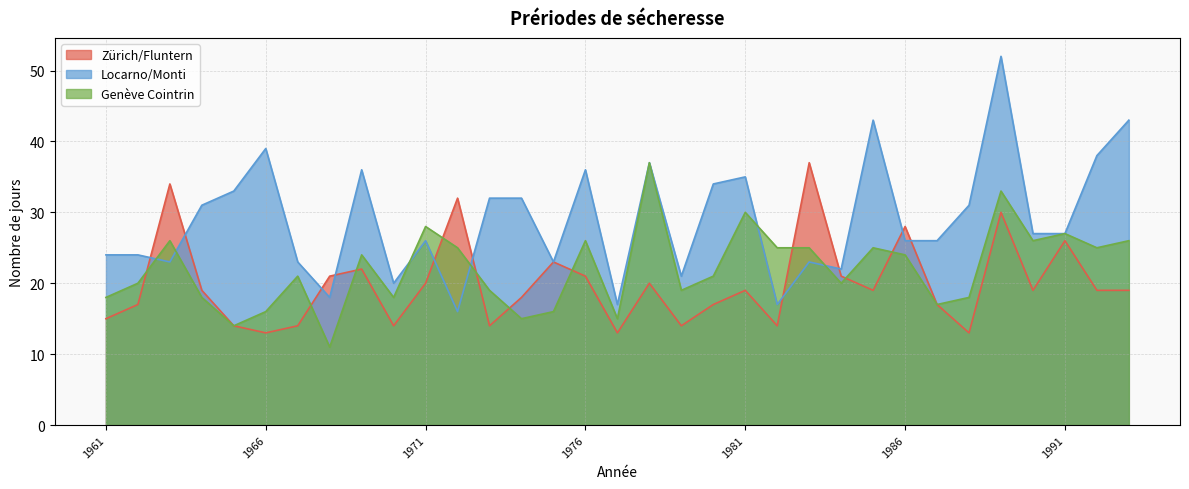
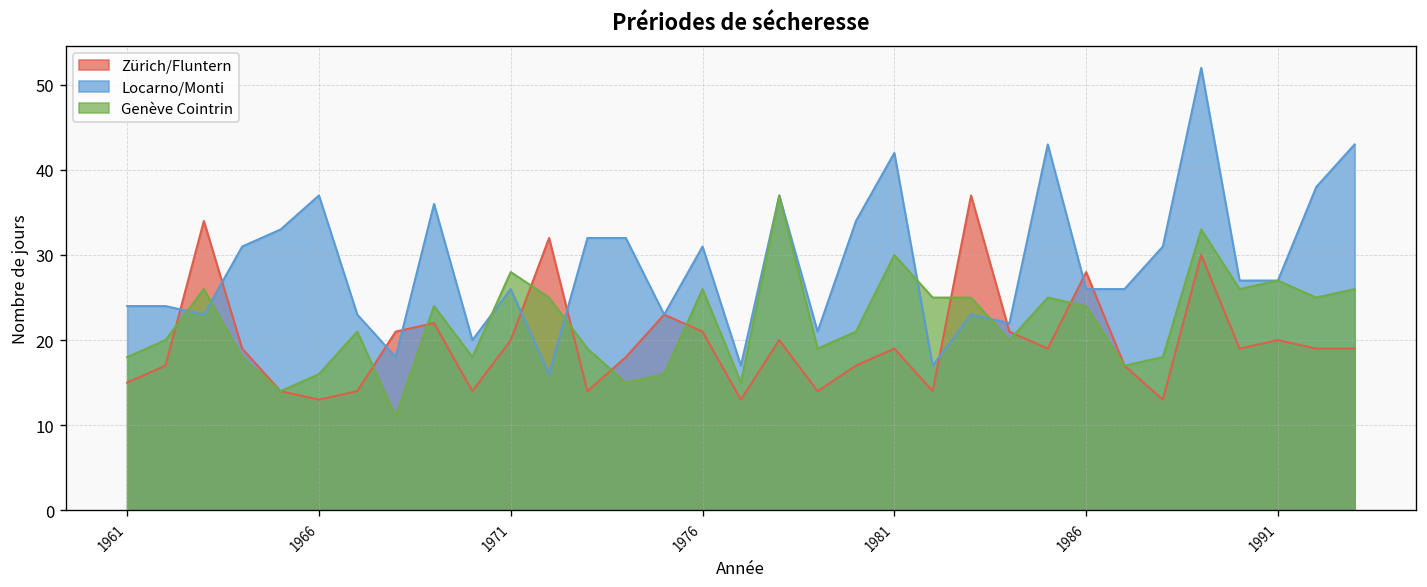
Locarno/Monti, 1966: 39 -> 37
Locarno/Monti, 1976: 36 -> 31
Locarno/Monti, 1981: 35 -> 42
Zürich/Fluntern, 1991: 26 -> 20
